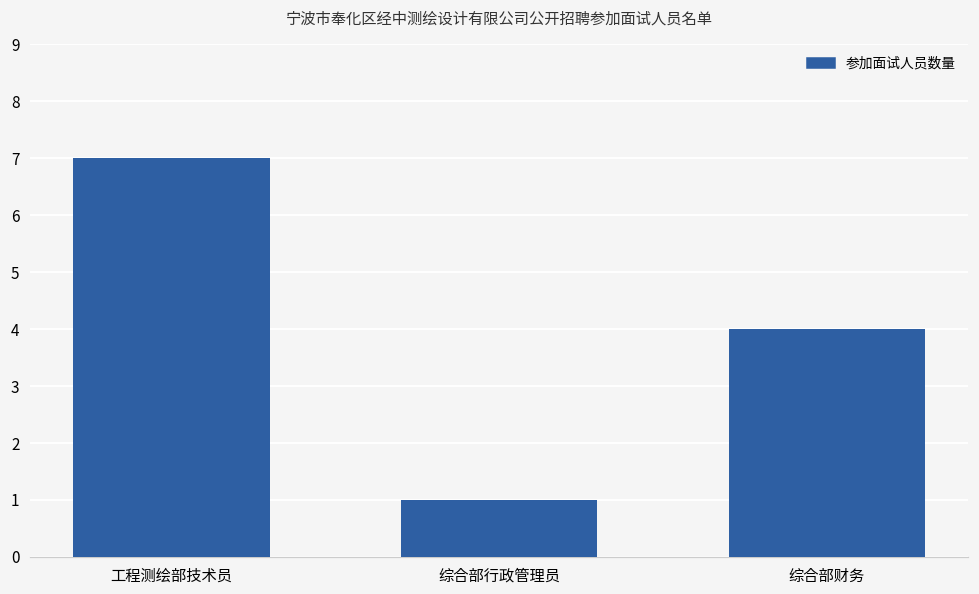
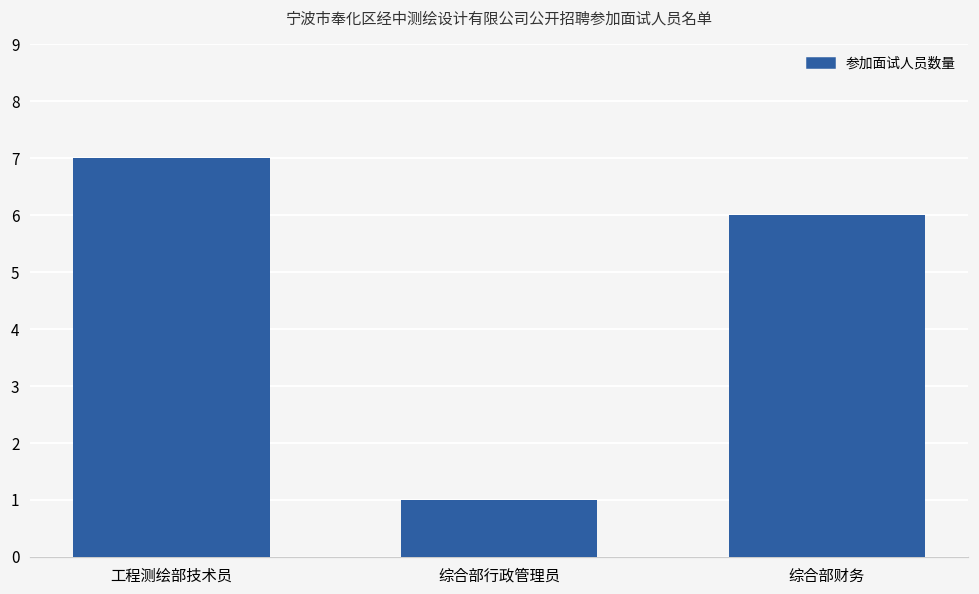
综合部财务: 4 -> 6
